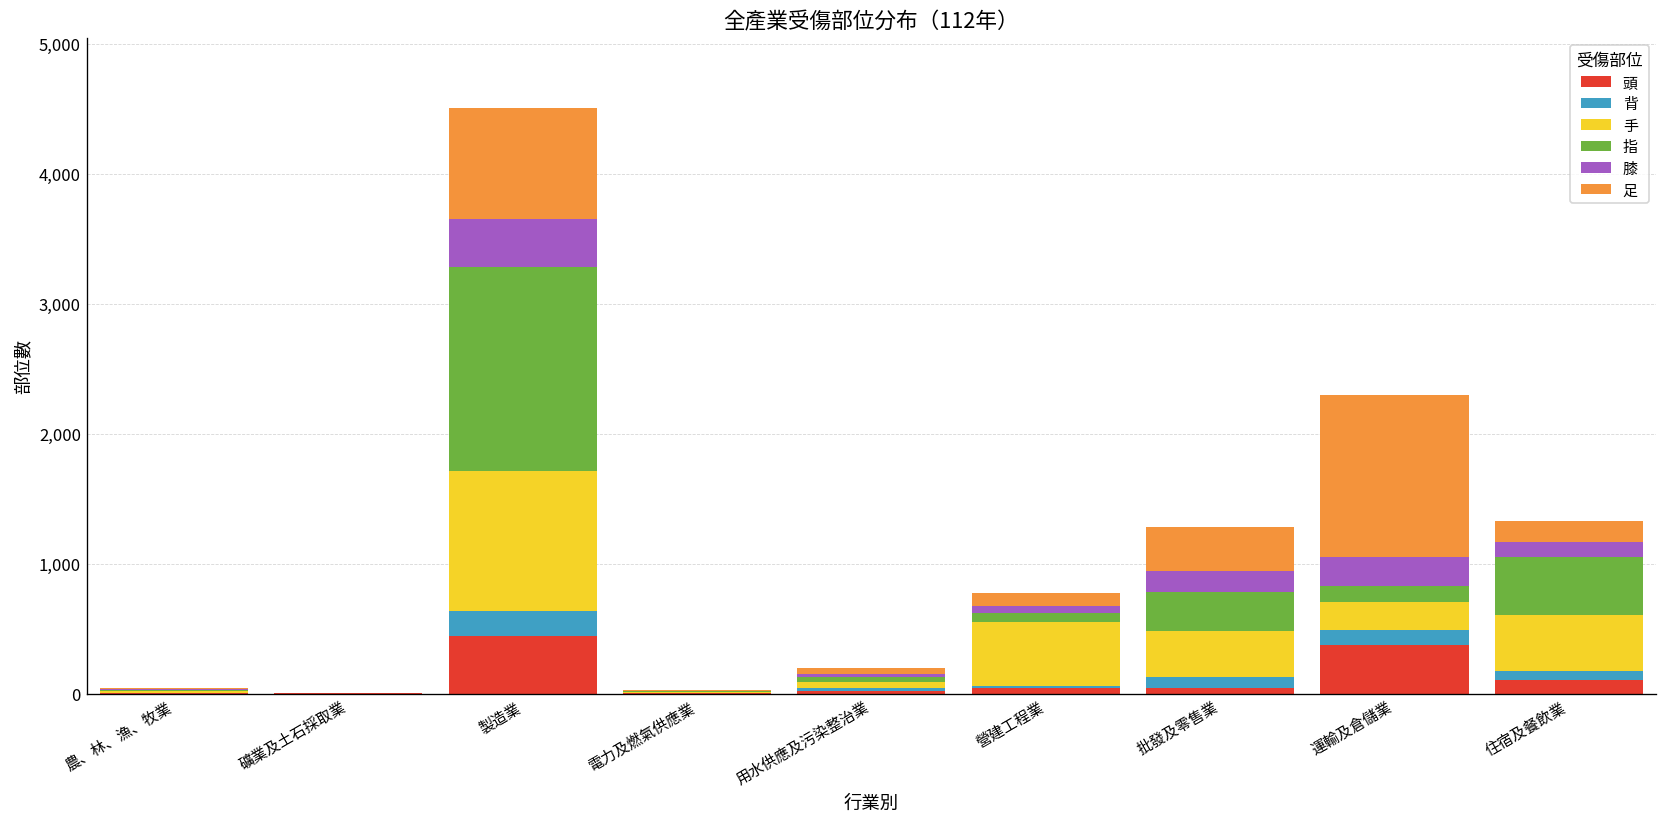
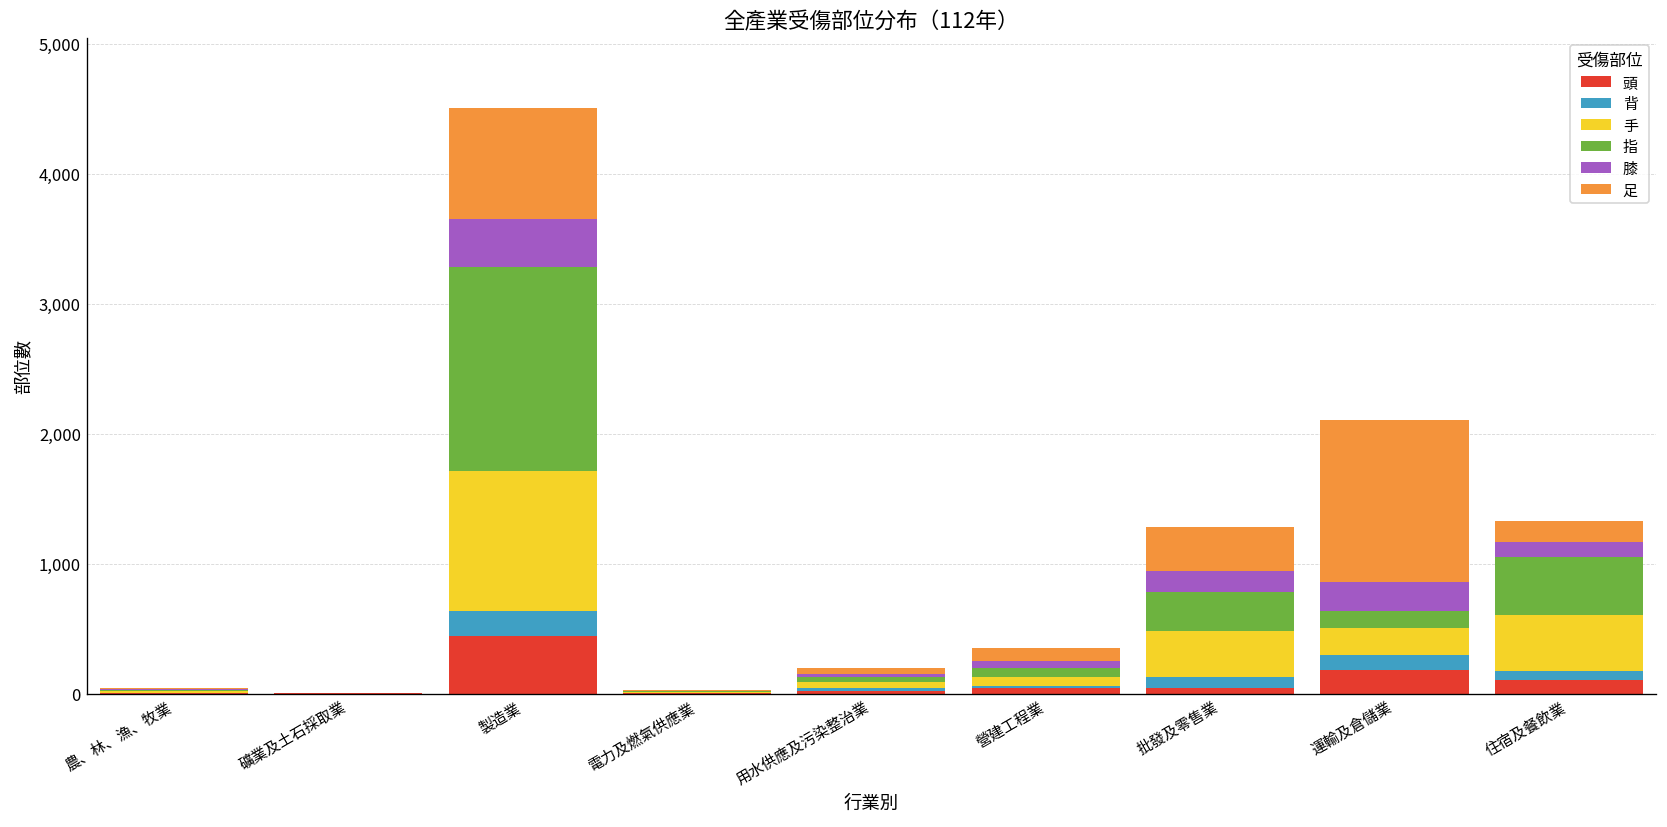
手, 營建工程業: 490 -> 70
頭, 運輸及倉儲業: 380 -> 180
